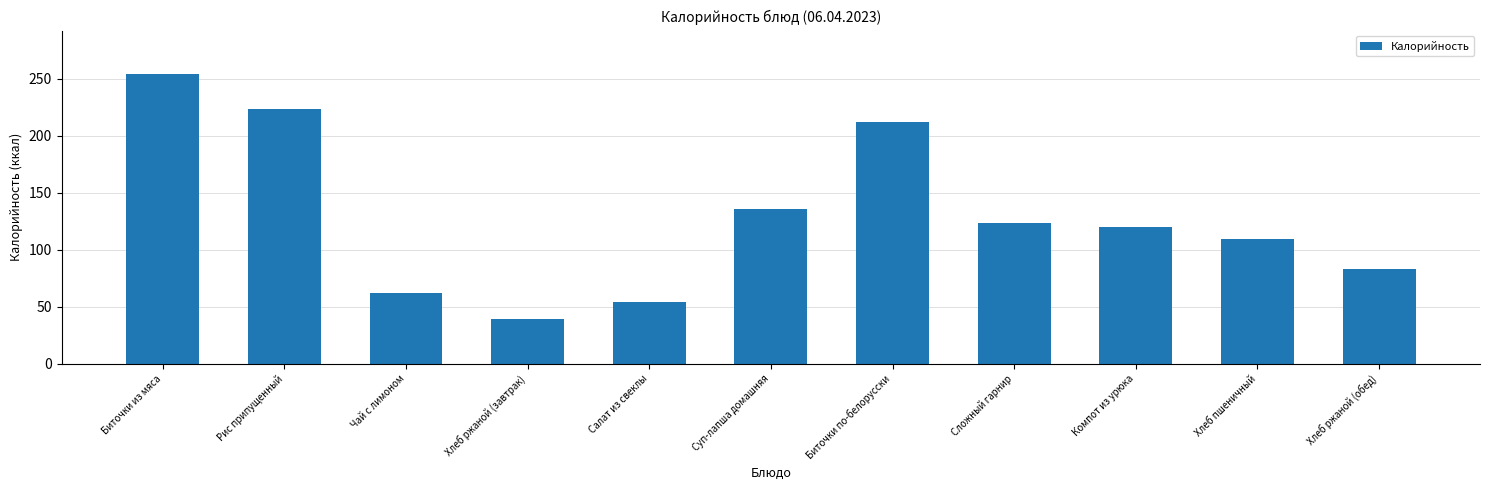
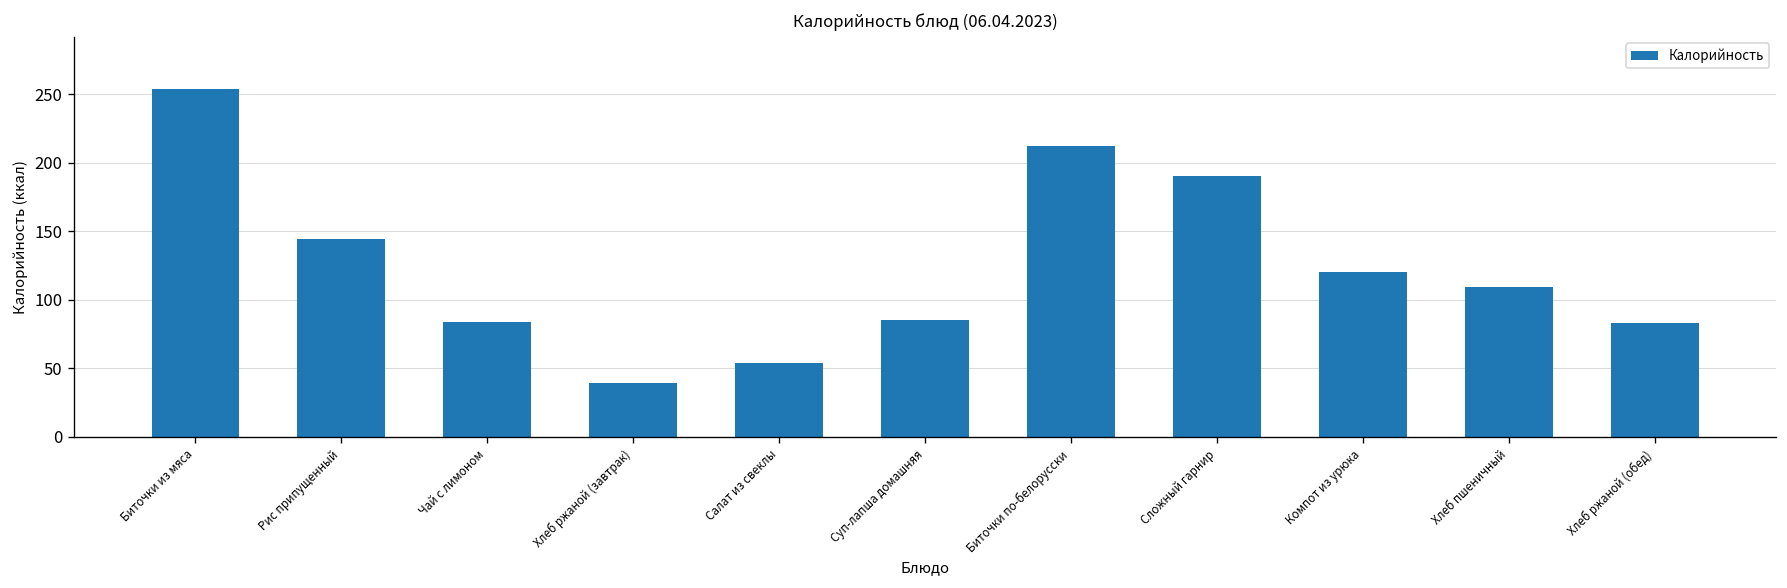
Рис припущенный: 223 -> 144
Чай с лимоном: 62 -> 84
Суп-лапша домашняя: 136 -> 85
Сложный гарнир: 123 -> 190
